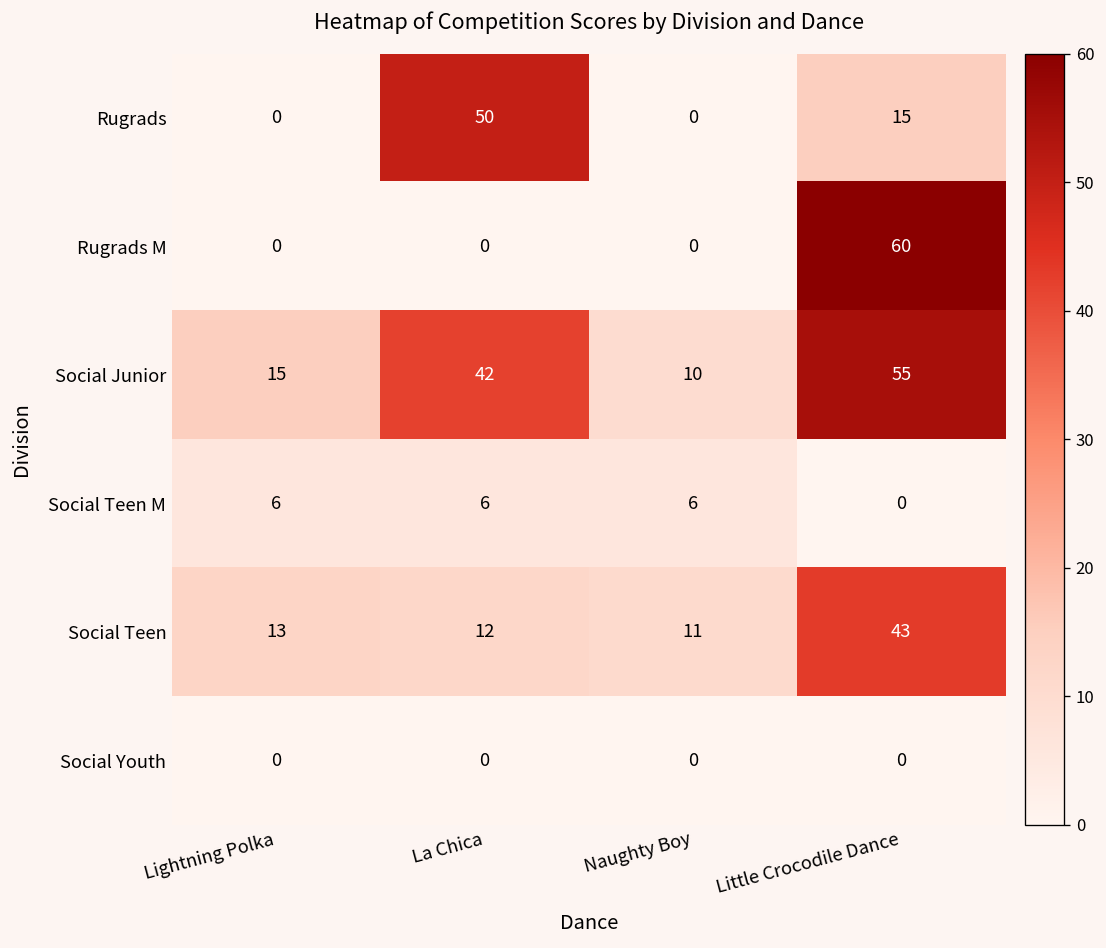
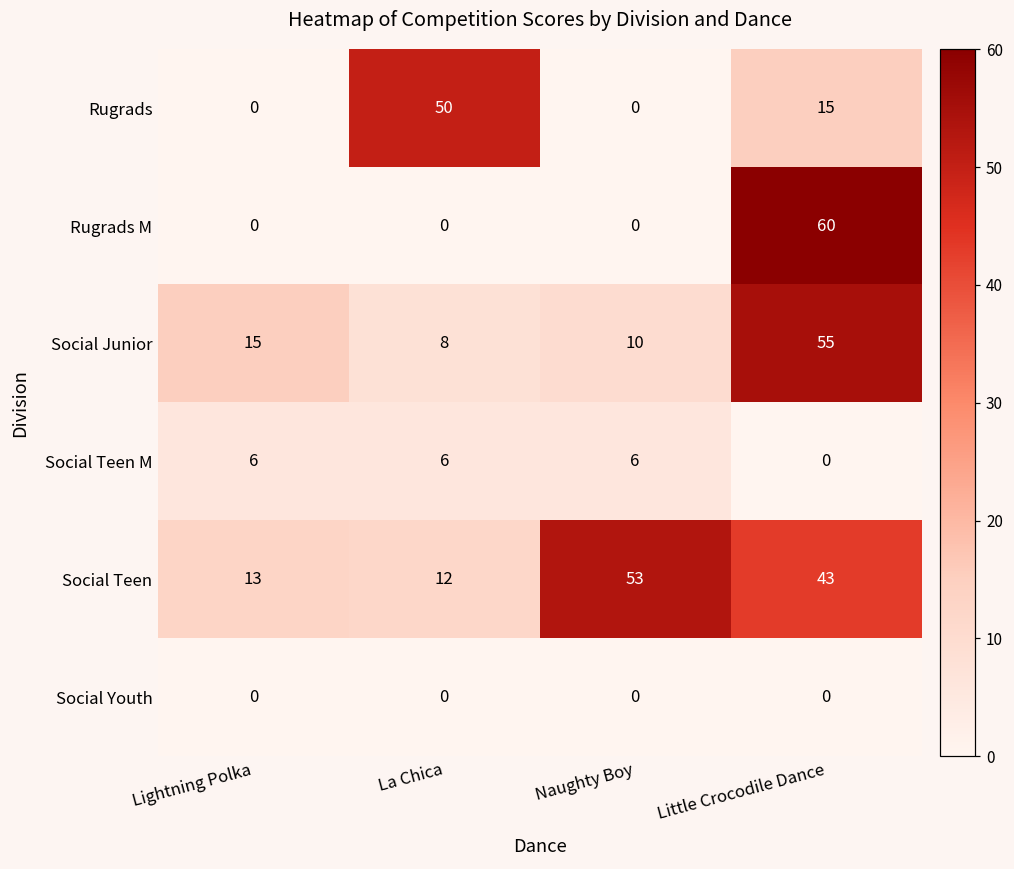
Social Junior, La Chica: 42 -> 8
Social Teen, Naughty Boy: 11 -> 53
